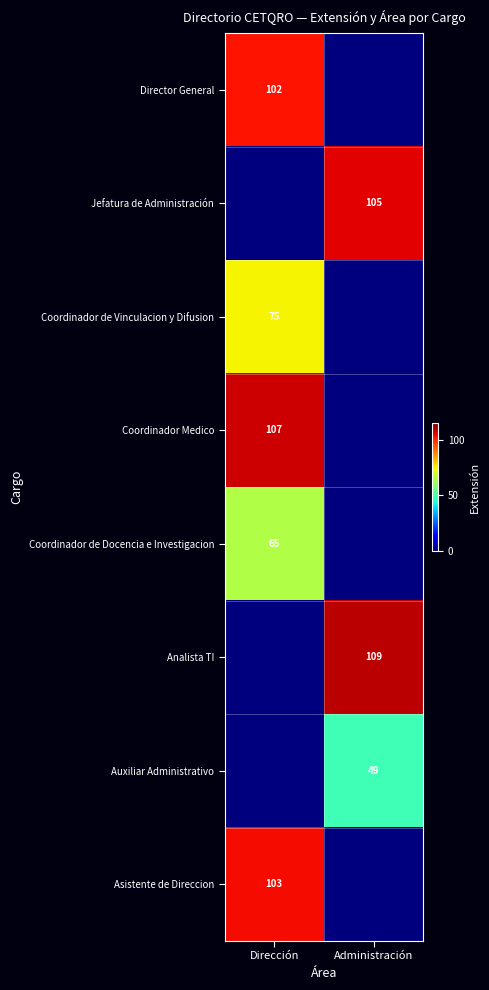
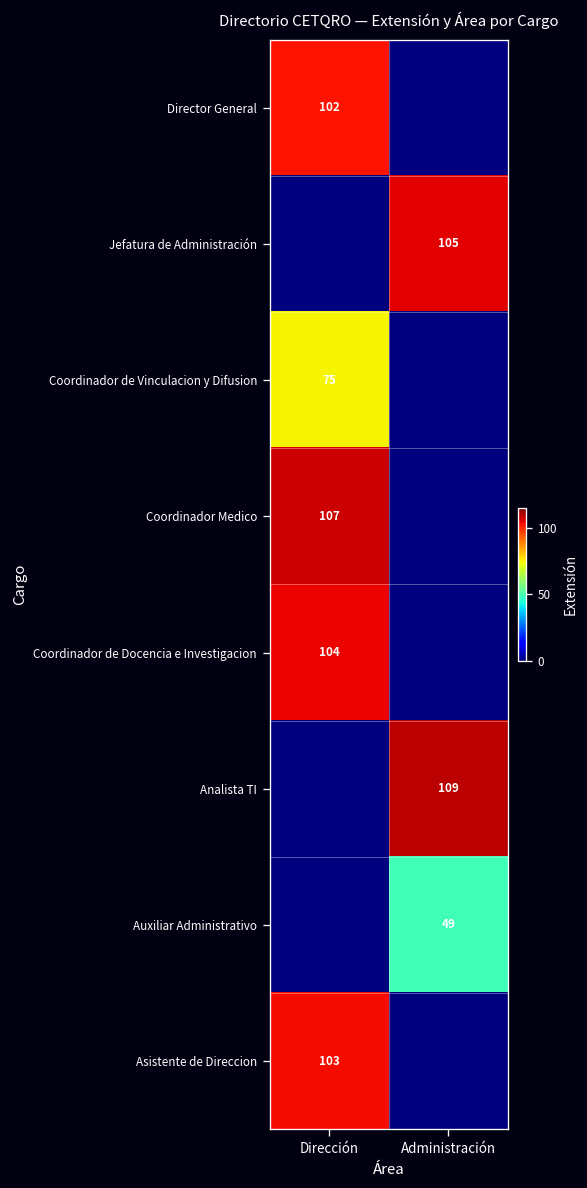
Coordinador de Docencia e Investigacion, Dirección: 65 -> 104
